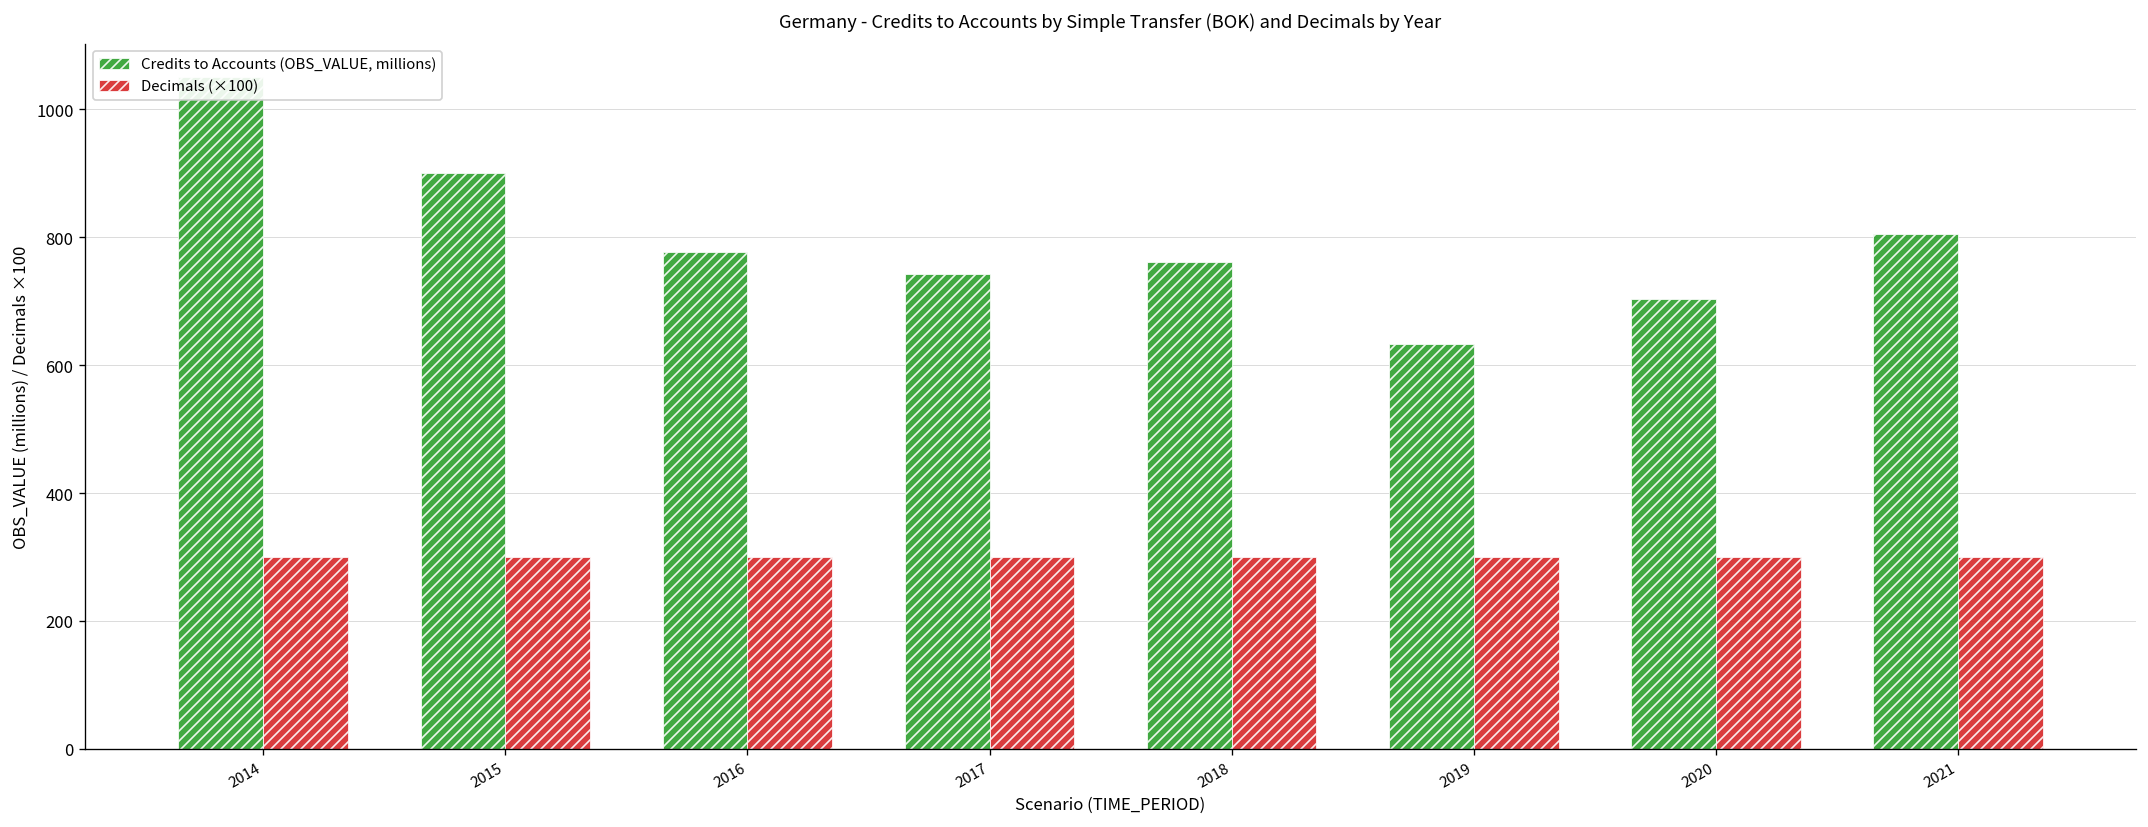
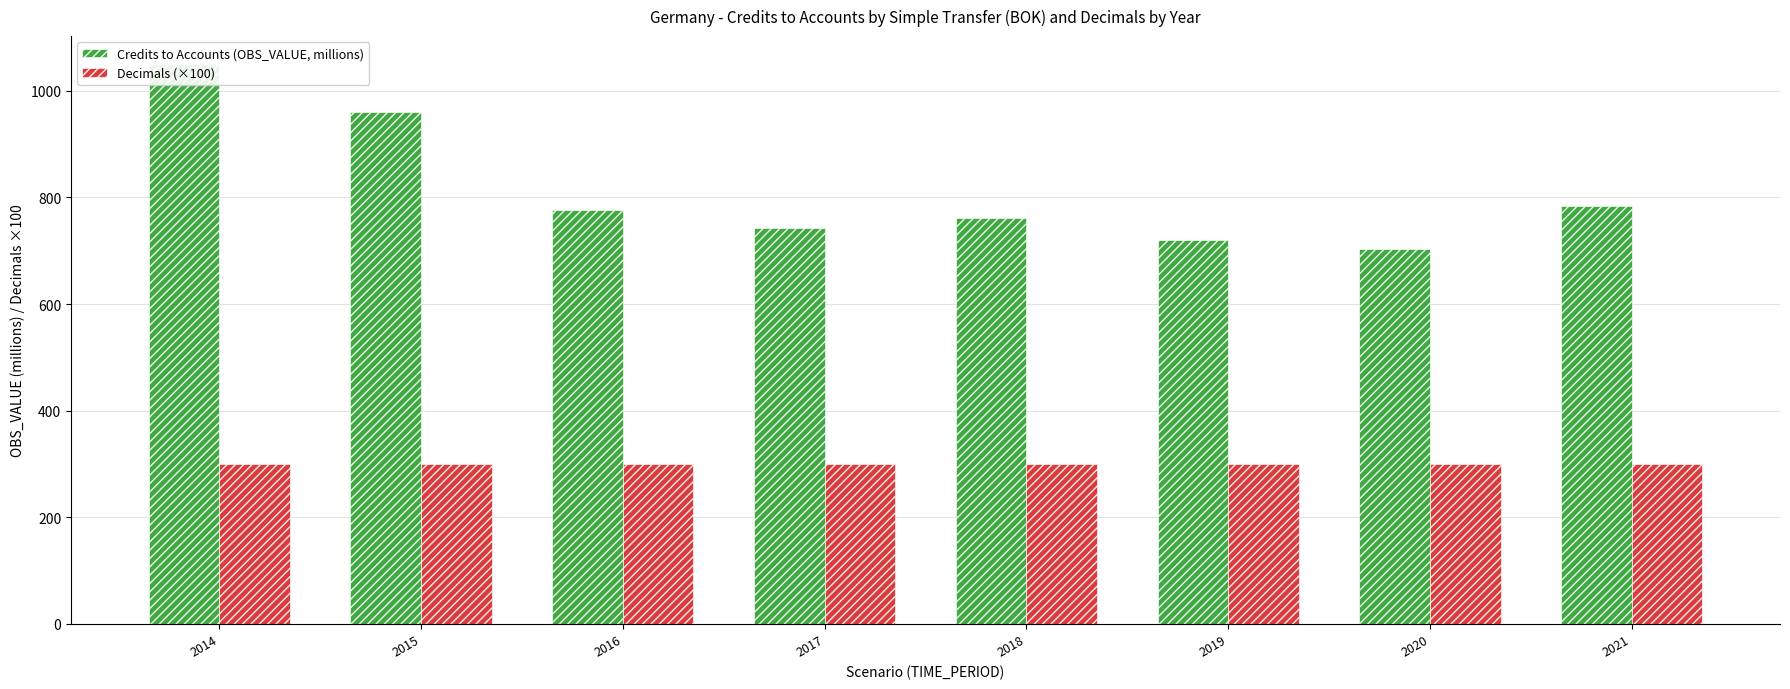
Credits to Accounts (OBS_VALUE, millions), 2015: 900 -> 960
Credits to Accounts (OBS_VALUE, millions), 2019: 630 -> 720
Credits to Accounts (OBS_VALUE, millions), 2021: 810 -> 780
